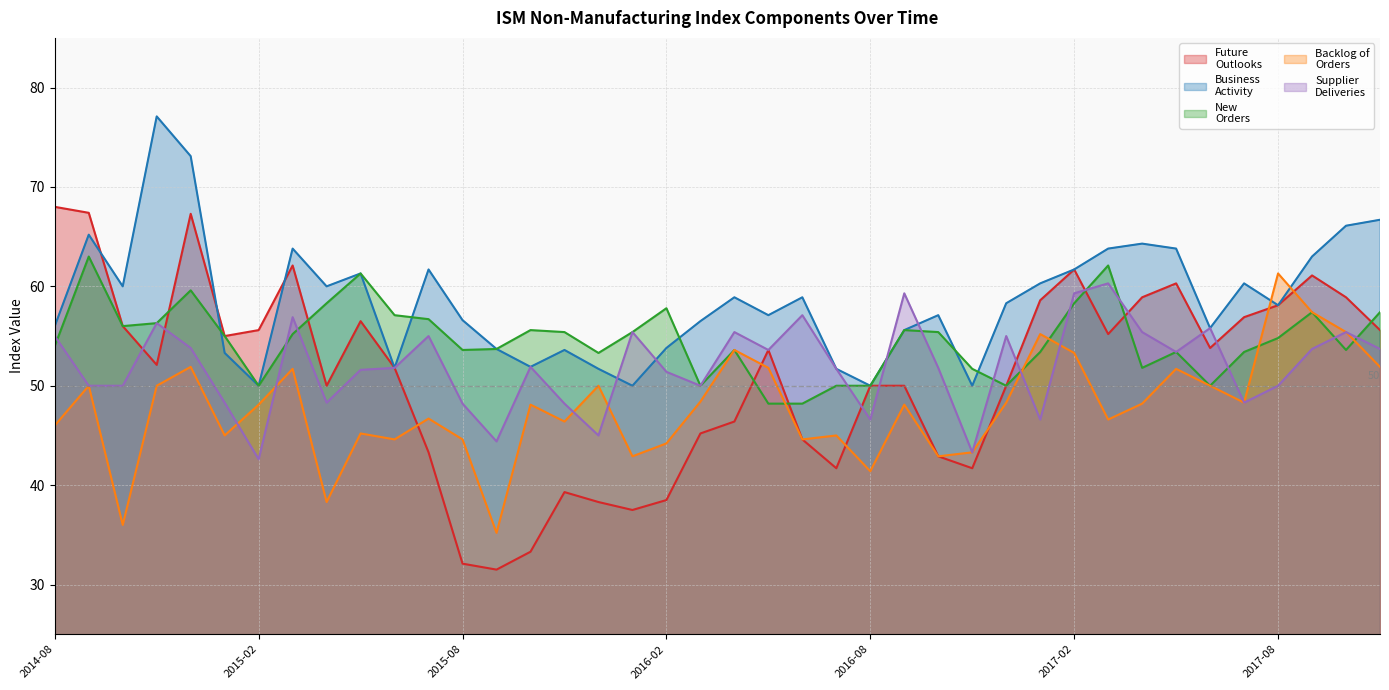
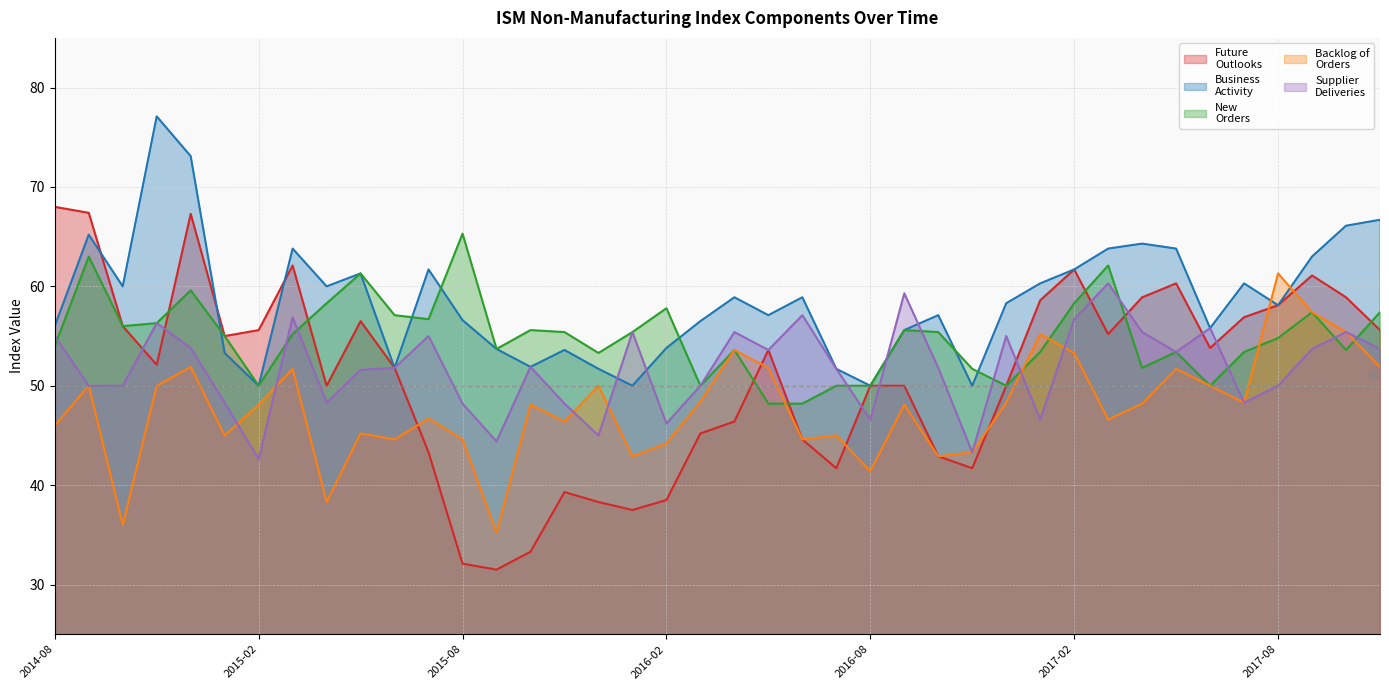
New Orders, 2015-08: 54 -> 65
Supplier Deliveries, 2016-02: 51 -> 46
Supplier Deliveries, 2017-02: 59 -> 57
